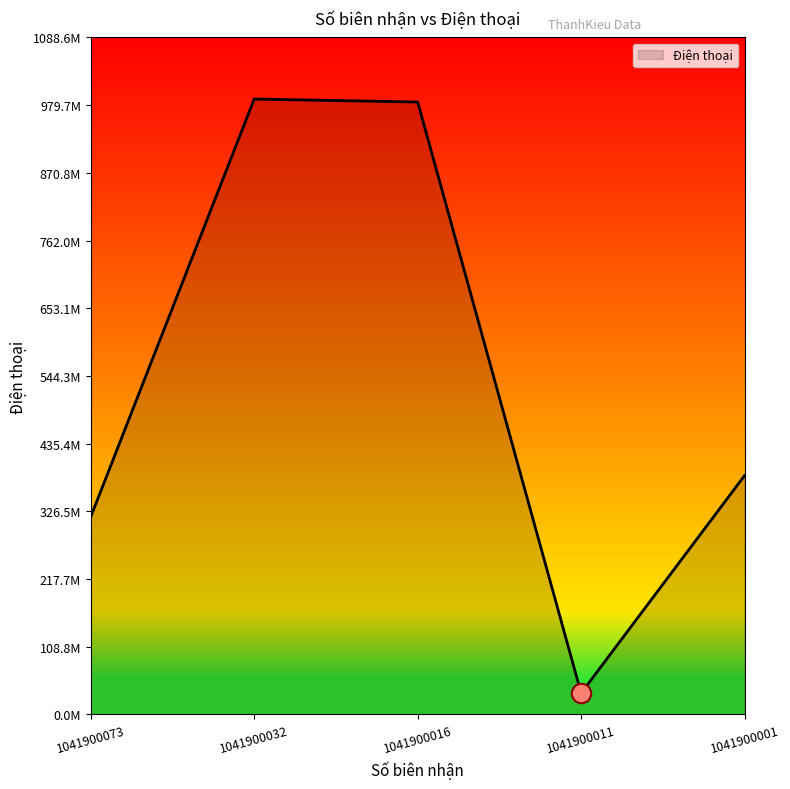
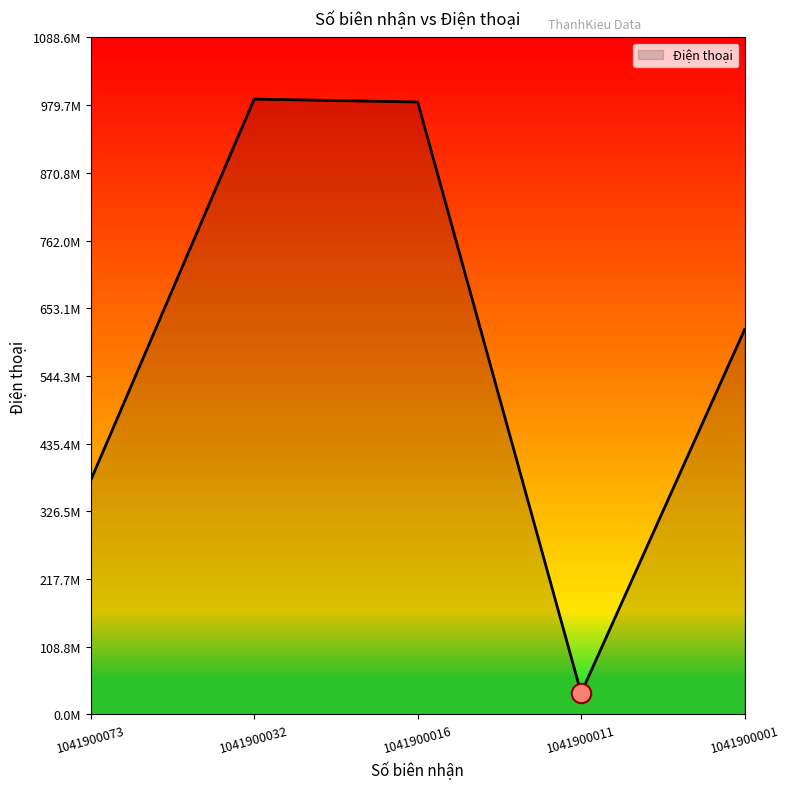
Điện thoại, 1041900073: 320000000 -> 380000000
Điện thoại, 1041900001: 380000000 -> 620000000
